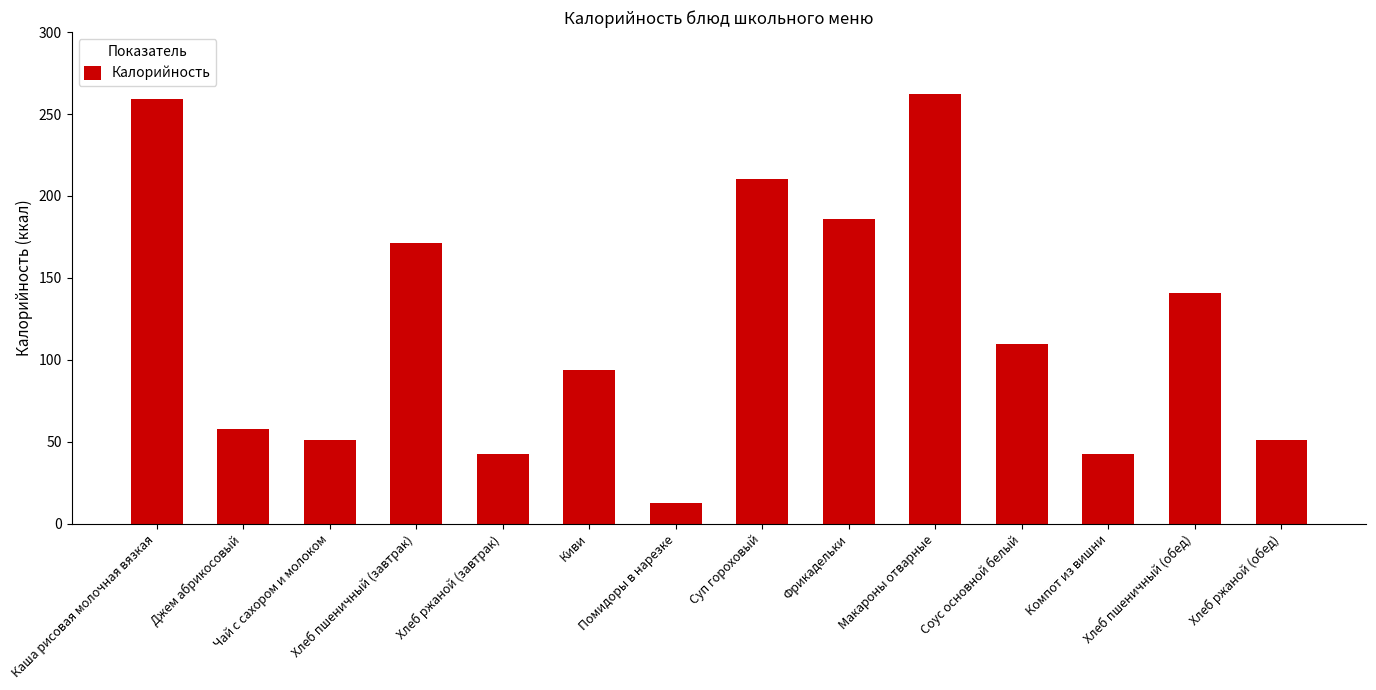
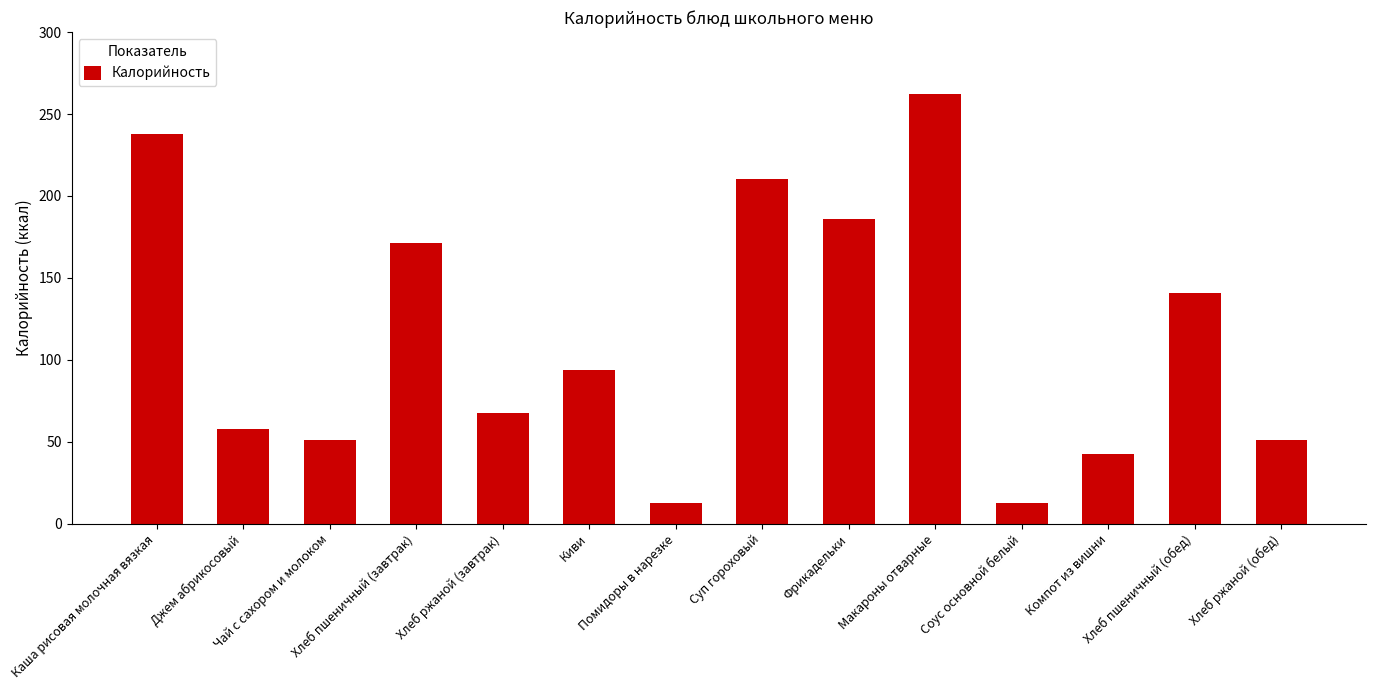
Каша рисовая молочная вязкая: 259 -> 238
Хлеб ржаной (завтрак): 43 -> 67
Соус основной белый: 110 -> 13
